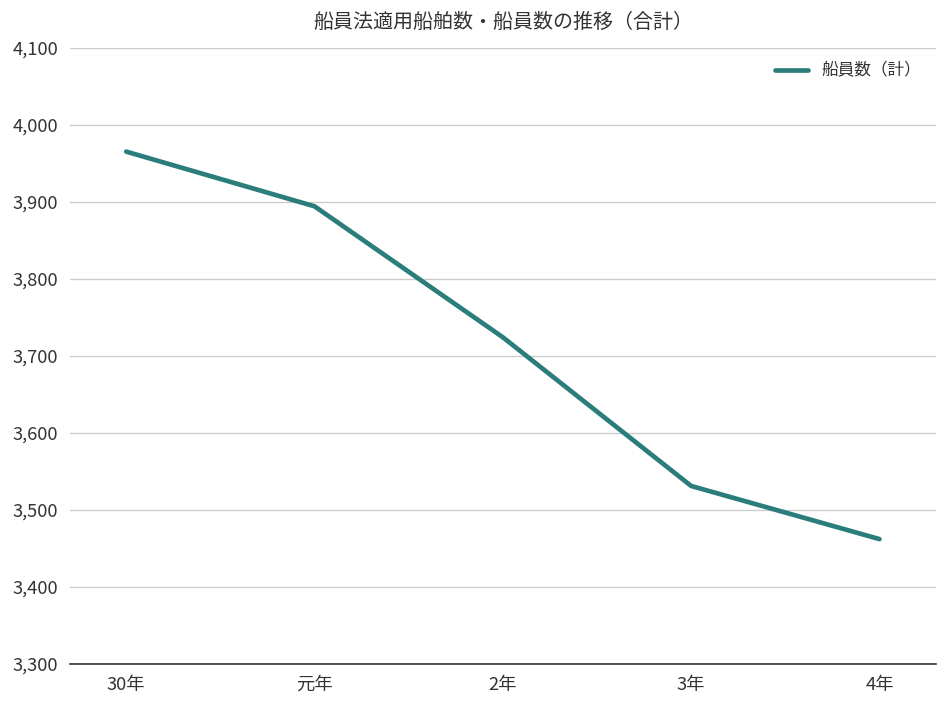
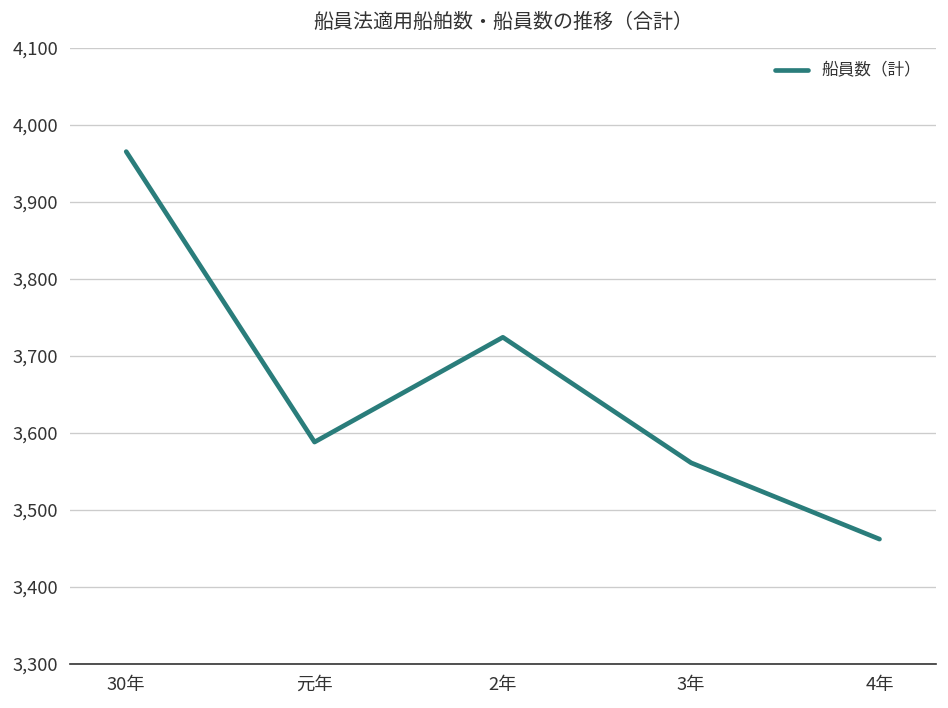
元年: 3,890 -> 3,590
3年: 3,530 -> 3,560
